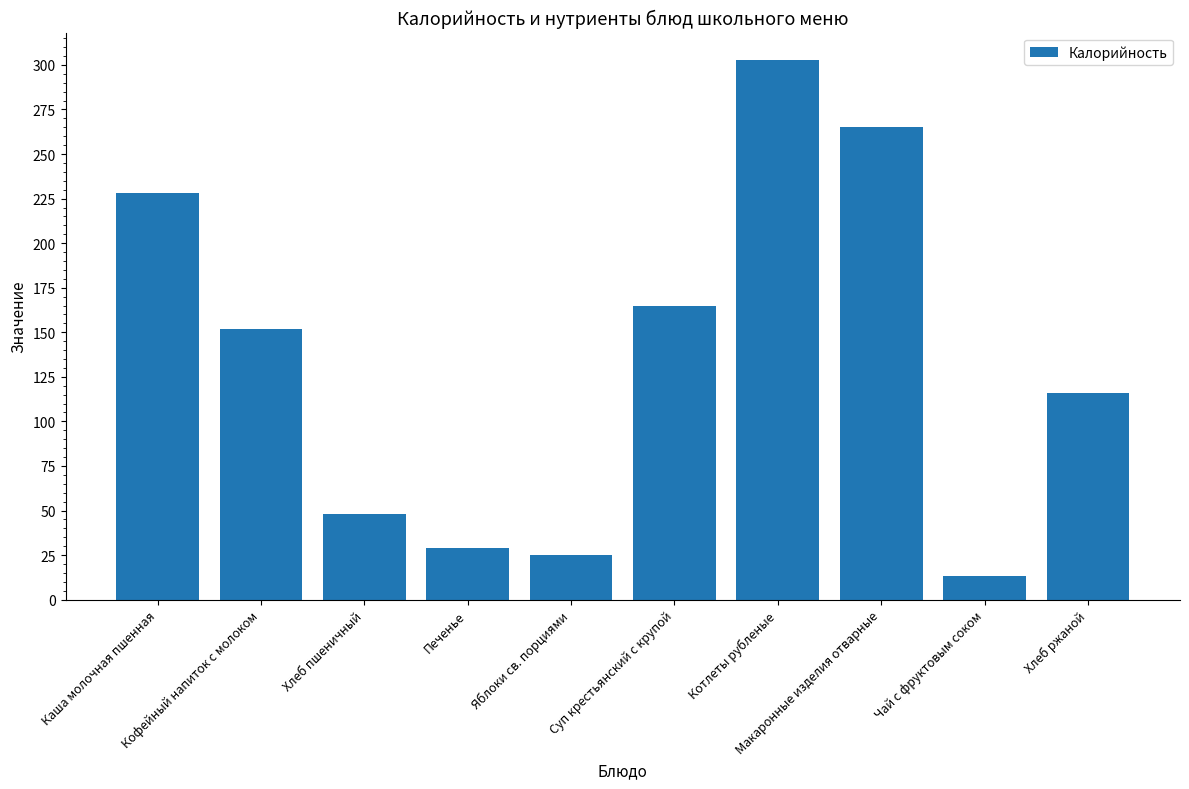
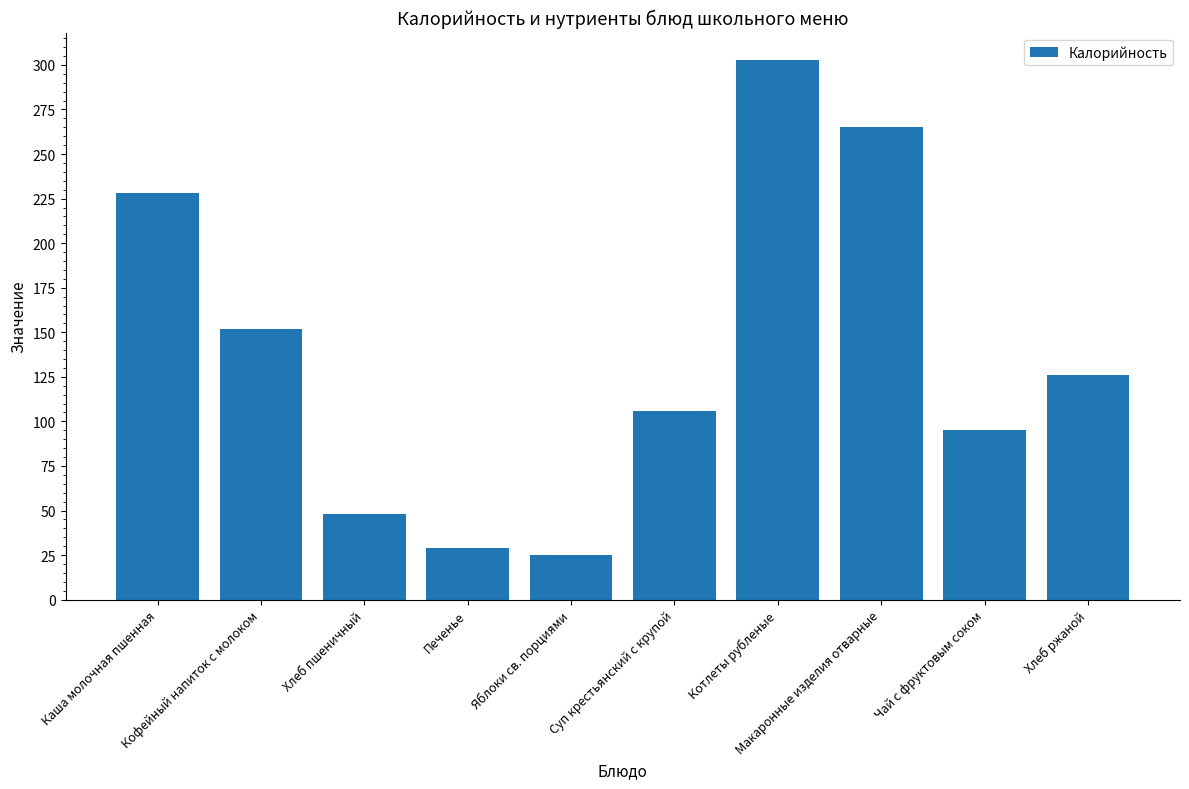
Суп крестьянский с крупой: 165 -> 106
Чай с фруктовым соком: 13 -> 95
Хлеб ржаной: 116 -> 126
